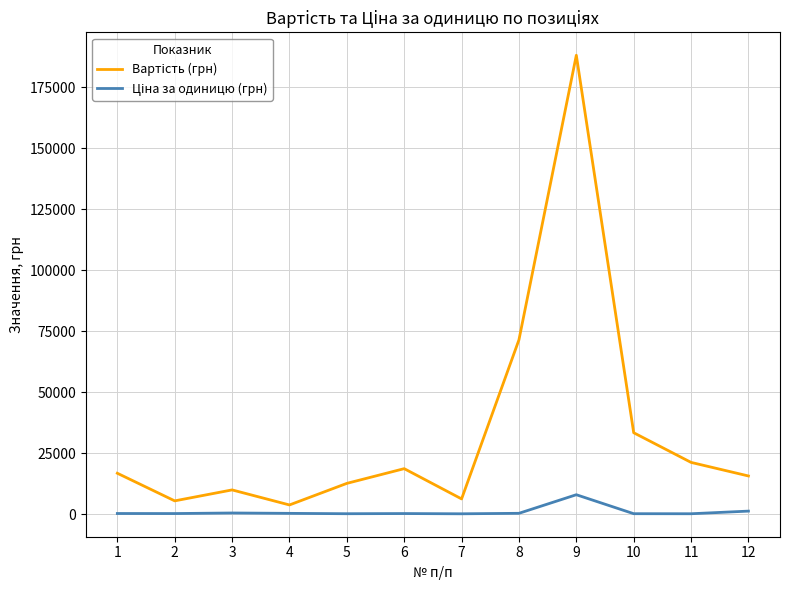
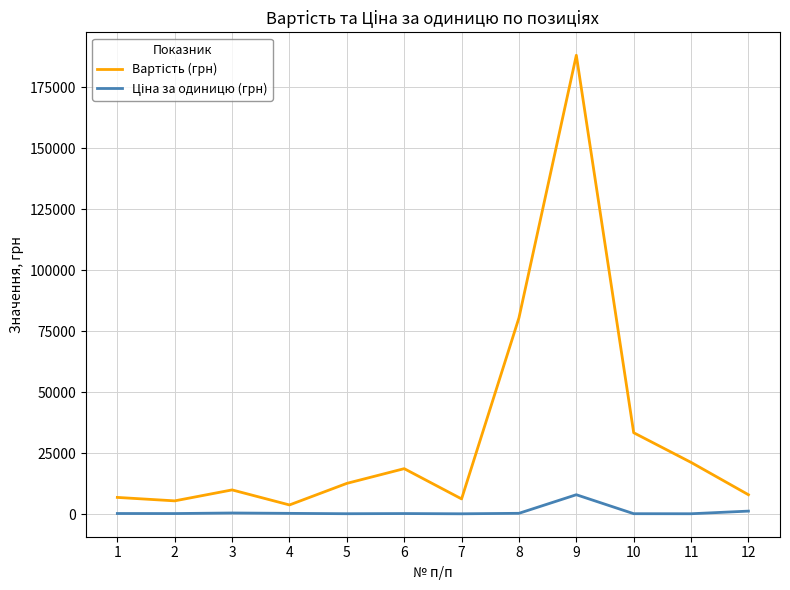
Вартість (грн), 1: 17000 -> 7000
Вартість (грн), 8: 71000 -> 80000
Вартість (грн), 12: 16000 -> 8000
